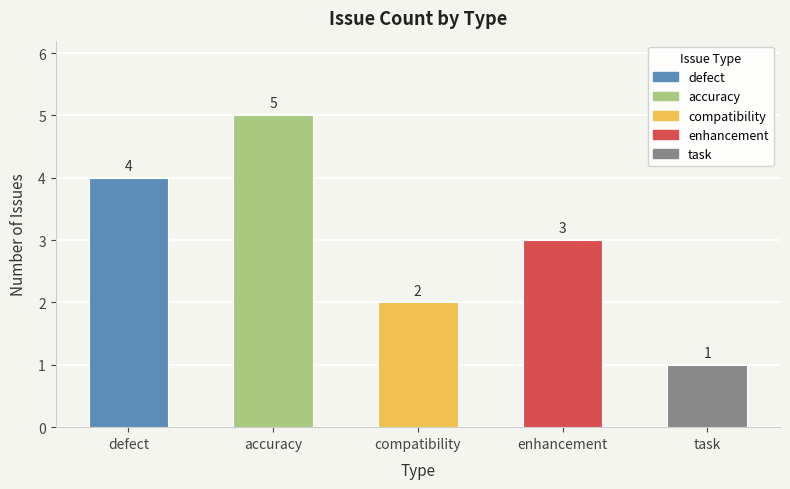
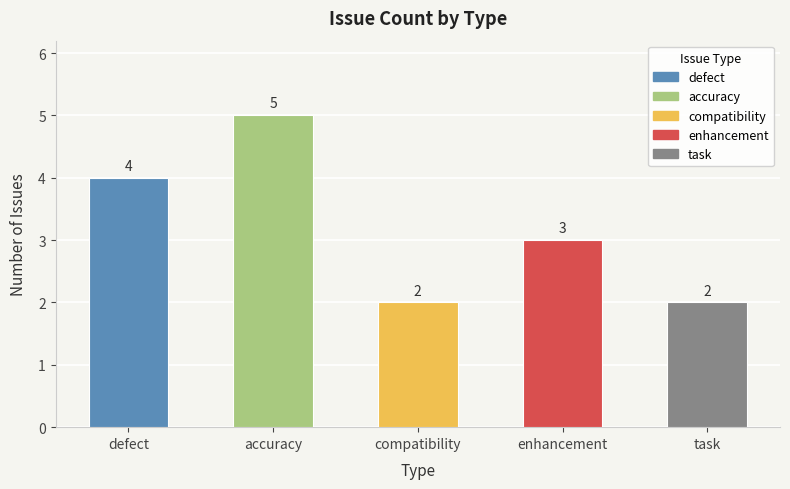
task: 1 -> 2
